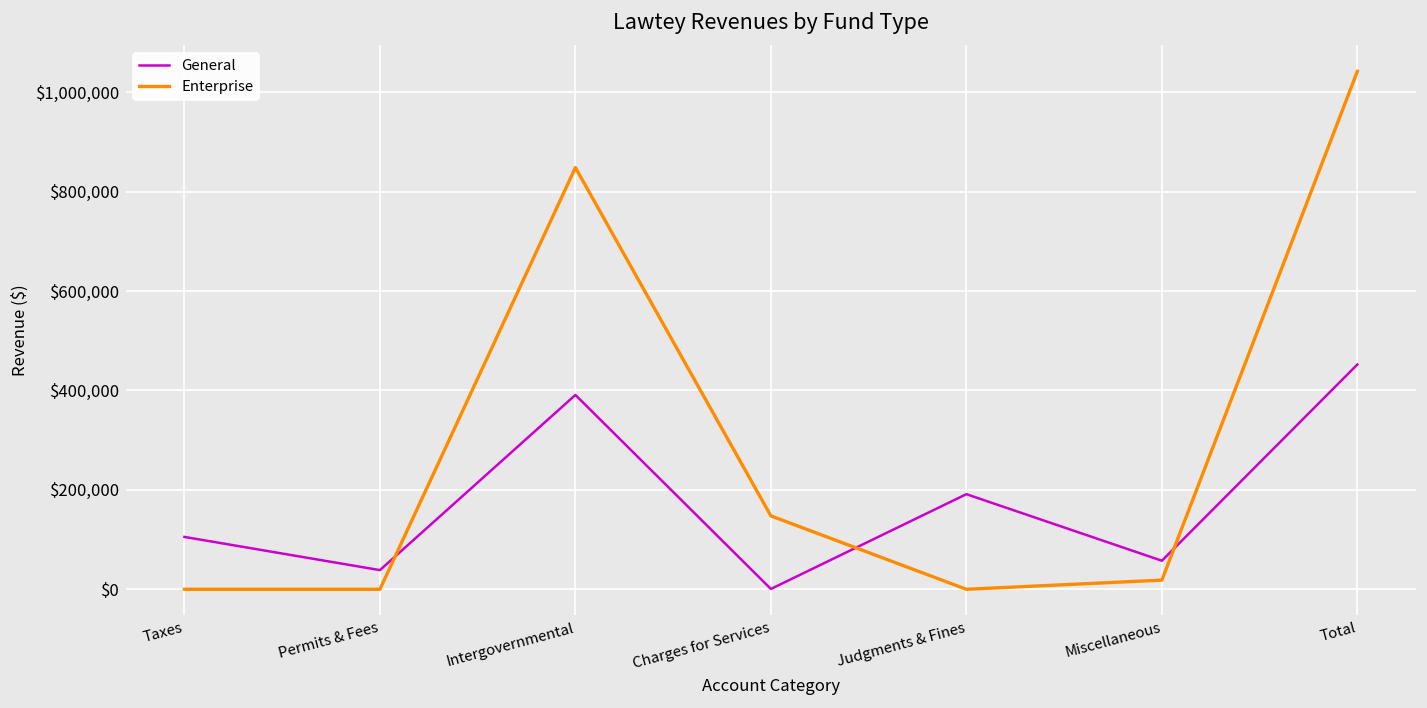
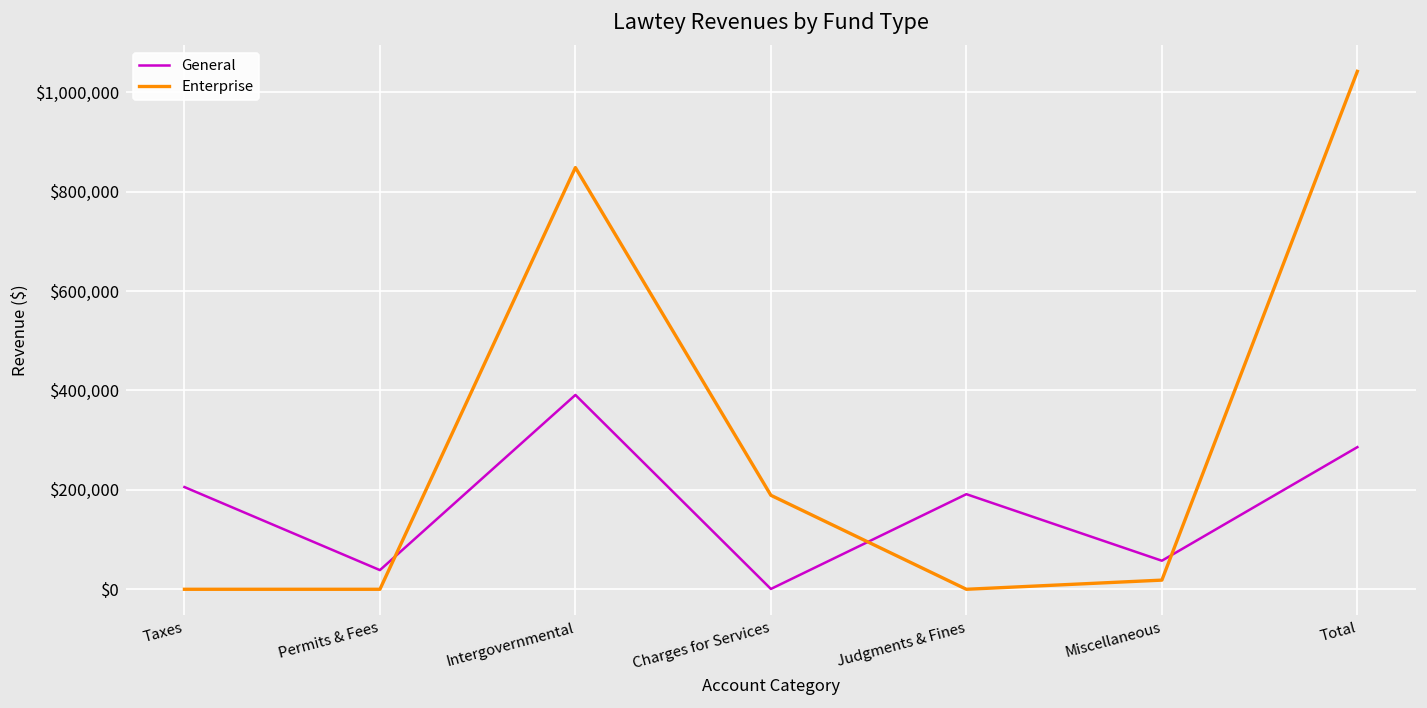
General, Taxes: $110,000 -> $210,000
Enterprise, Charges for Services: $150,000 -> $190,000
General, Total: $450,000 -> $290,000
